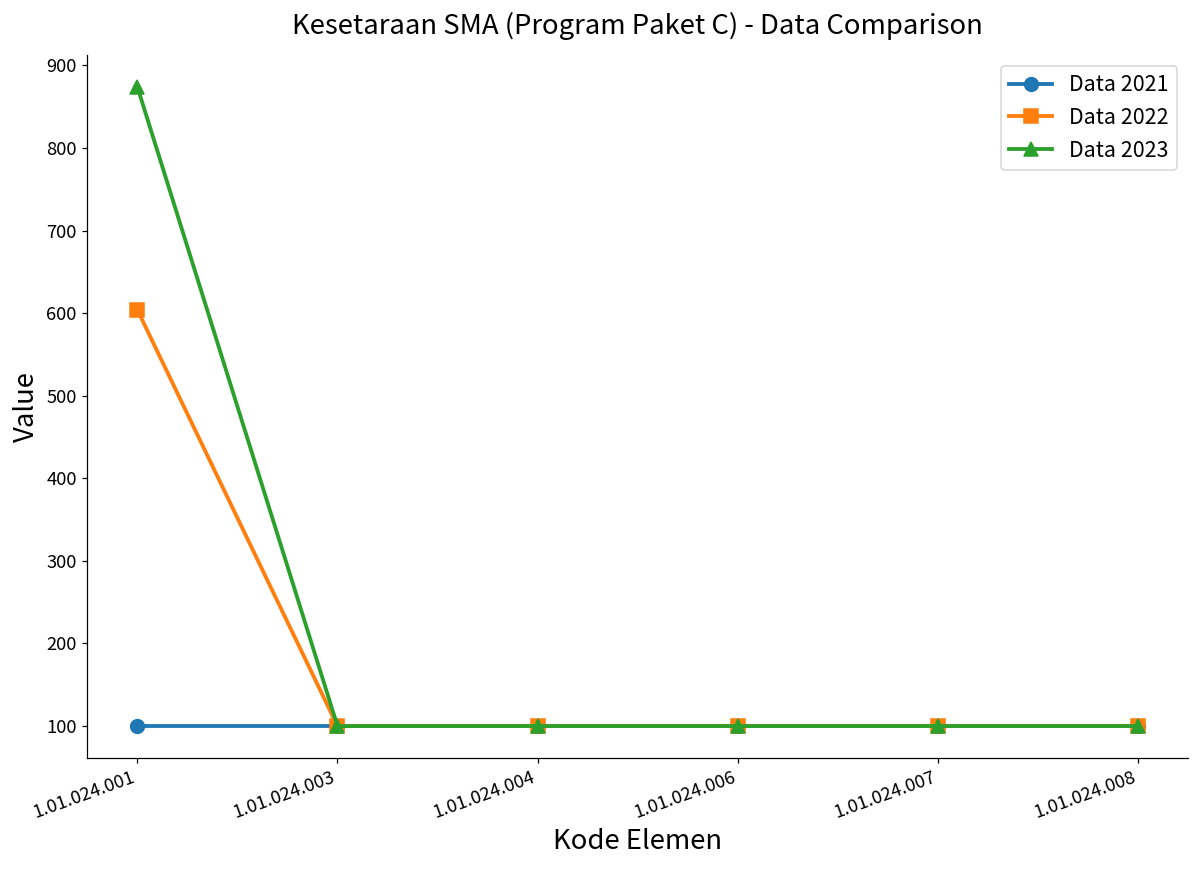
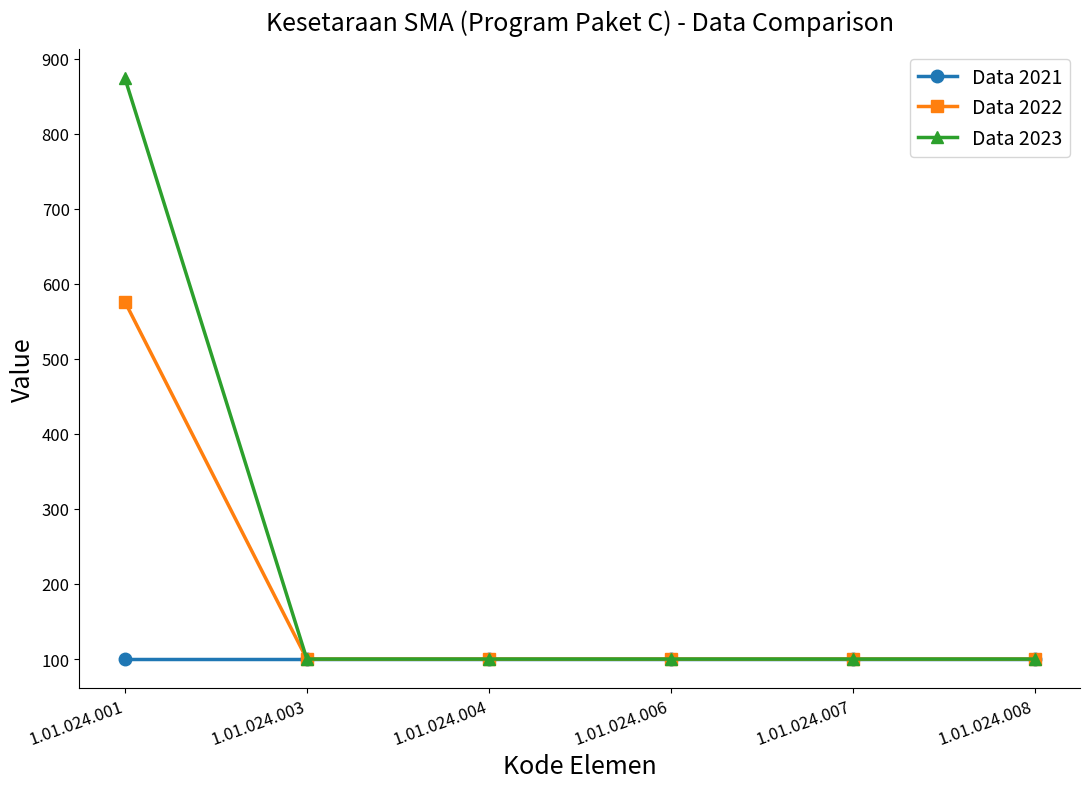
Data 2022, 1.01.024.001: 600 -> 580
